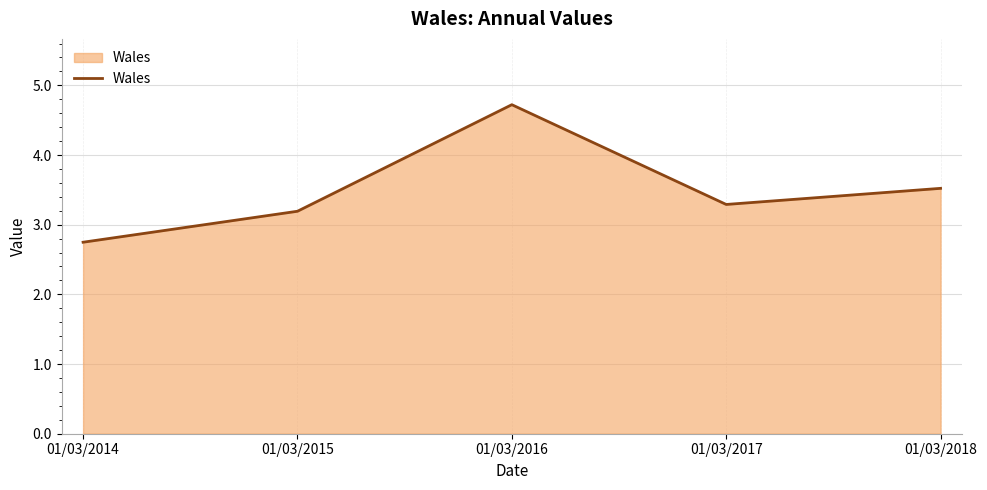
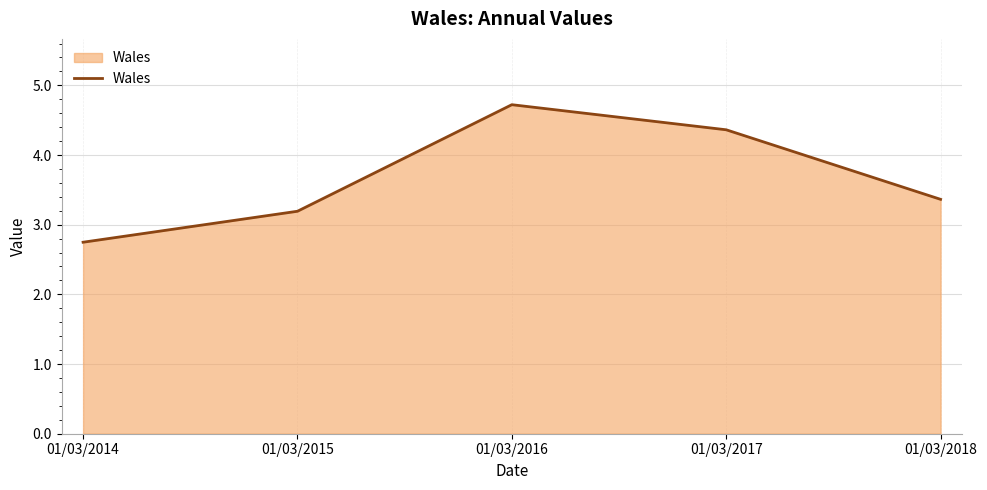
01/03/2017: 3.3 -> 4.4
01/03/2018: 3.5 -> 3.4
